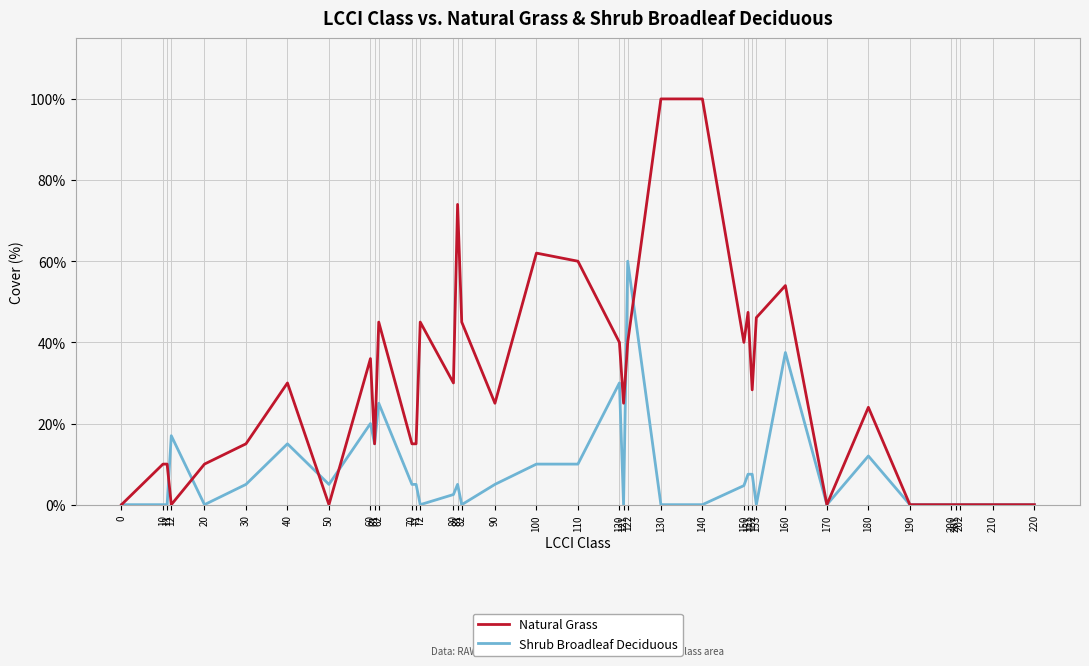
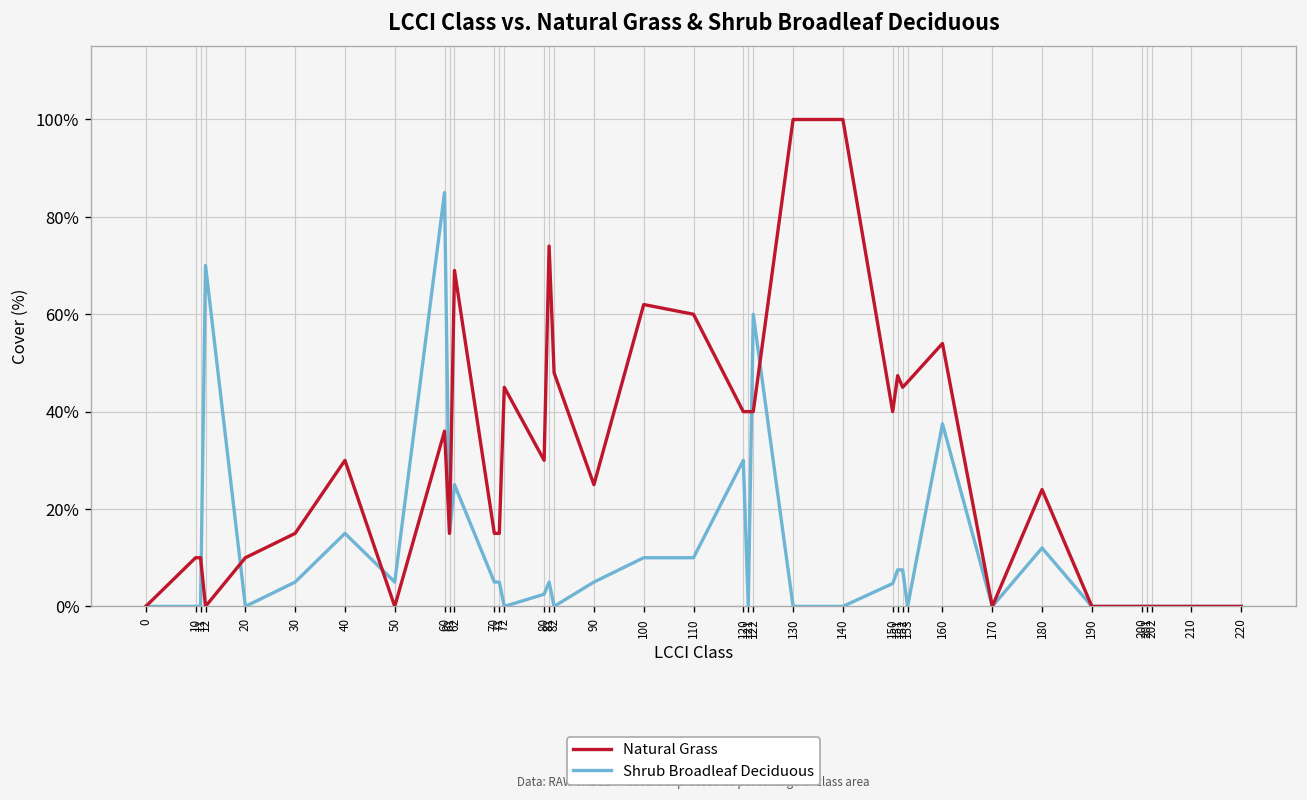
Shrub Broadleaf Deciduous, 12: 17% -> 70%
Shrub Broadleaf Deciduous, 60: 20% -> 85%
Natural Grass, 62: 45% -> 69%
Natural Grass, 82: 45% -> 48%
Natural Grass, 121: 25% -> 40%
Natural Grass, 152: 28% -> 45%
